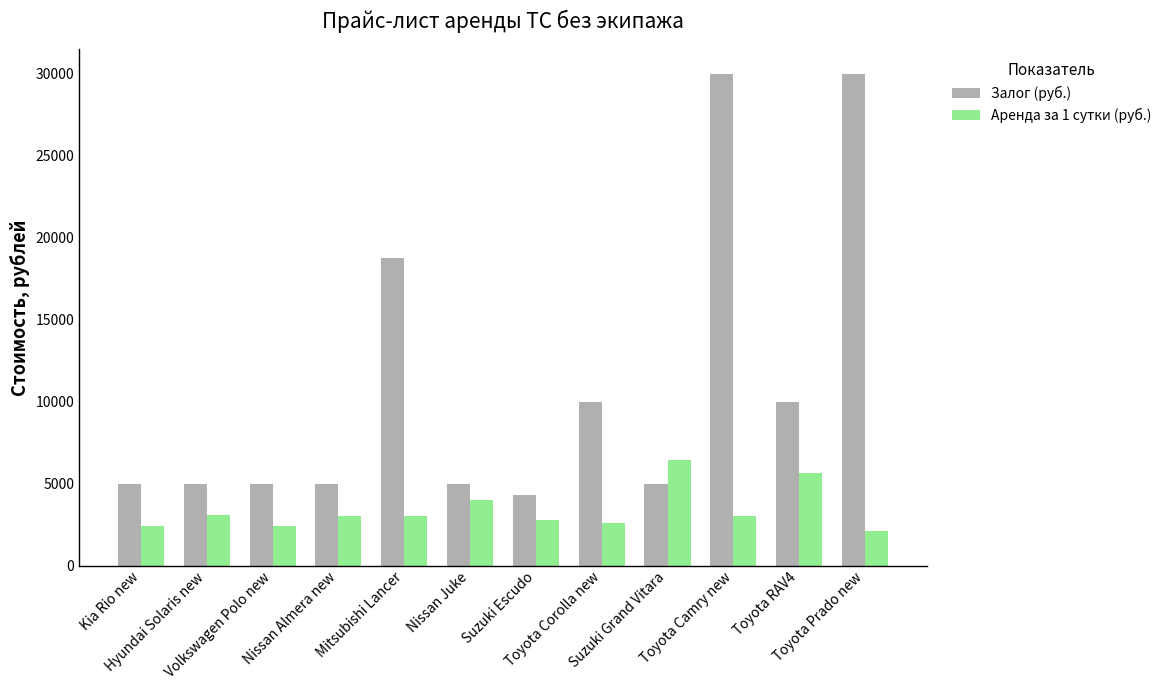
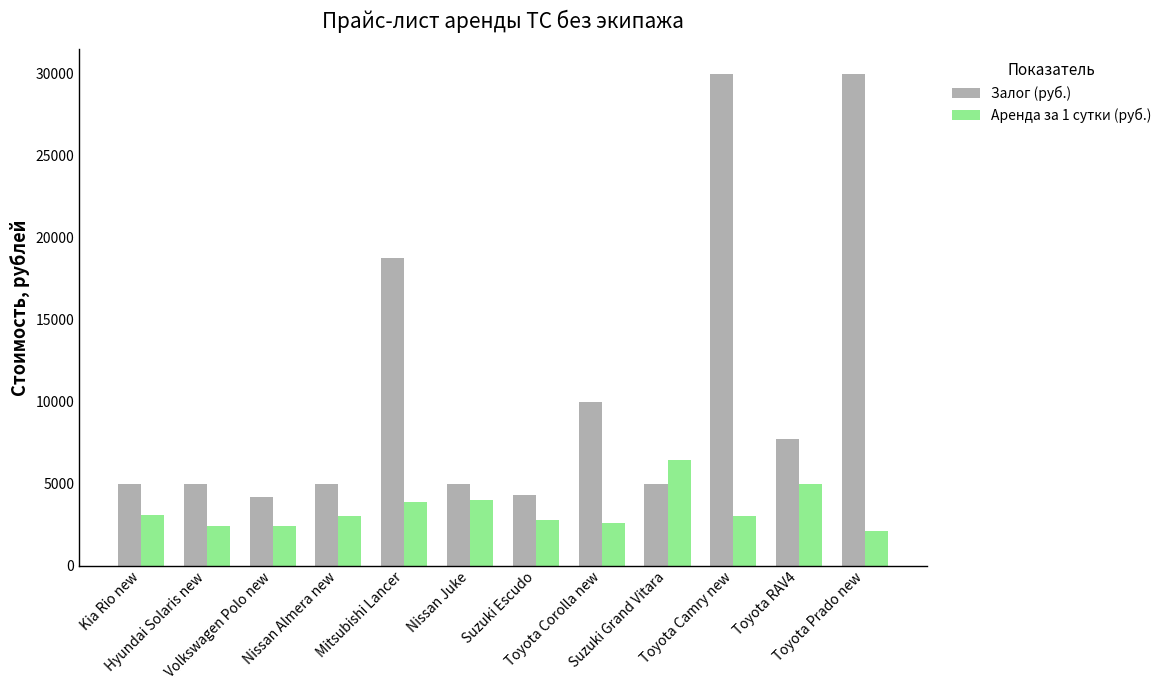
Аренда за 1 сутки (руб.), Kia Rio new: 2400 -> 3100
Аренда за 1 сутки (руб.), Hyundai Solaris new: 3100 -> 2400
Залог (руб.), Volkswagen Polo new: 5000 -> 4200
Аренда за 1 сутки (руб.), Mitsubishi Lancer: 3000 -> 3900
Залог (руб.), Toyota RAV4: 10000 -> 7700
Аренда за 1 сутки (руб.), Toyota RAV4: 5600 -> 5000
